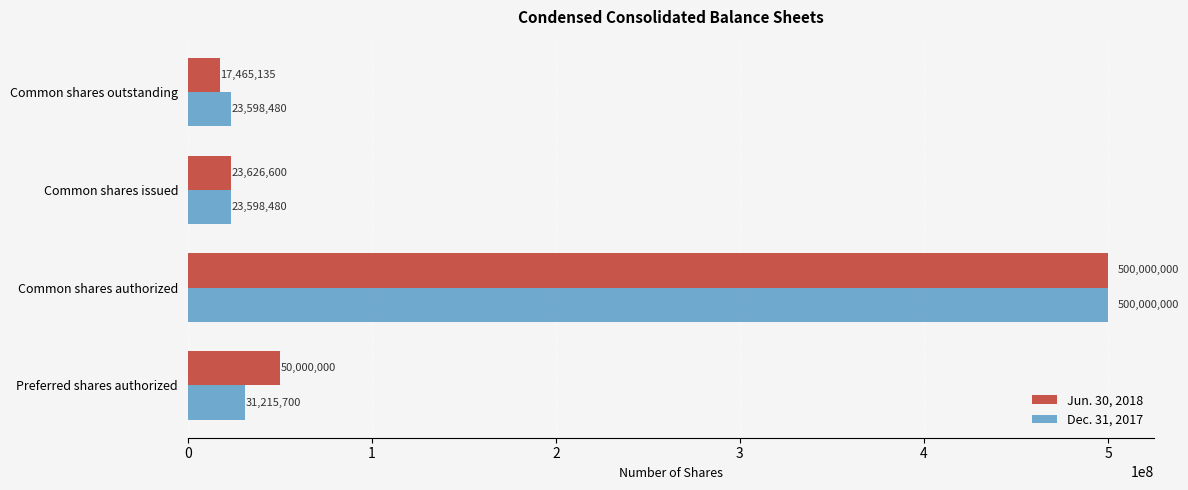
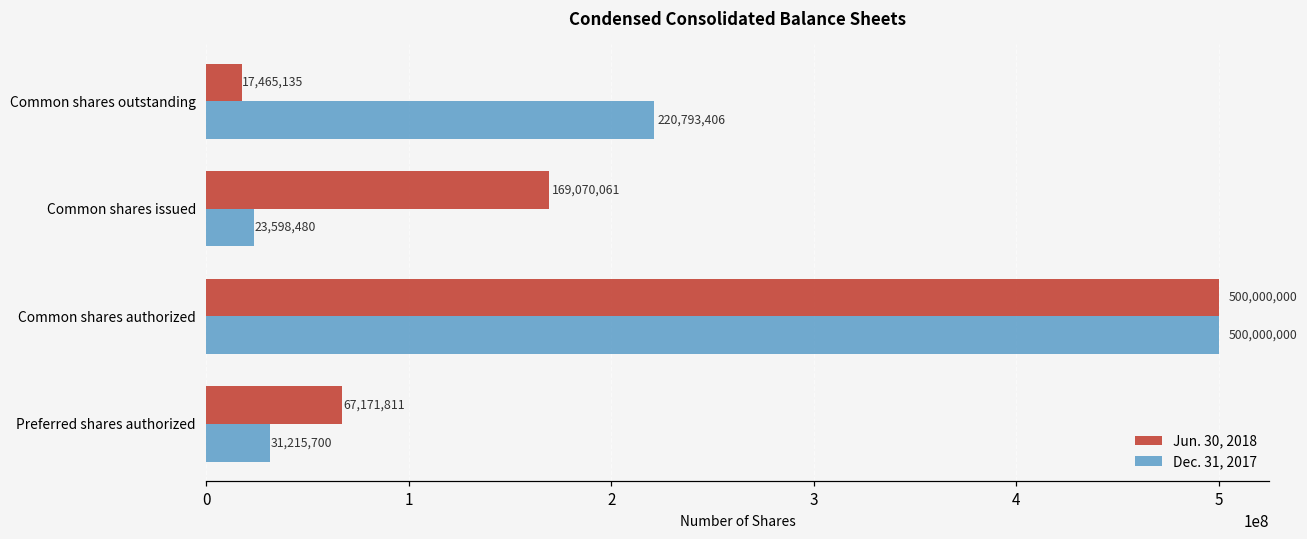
Dec. 31, 2017, Common shares outstanding: 23,598,480 -> 220,793,406
Jun. 30, 2018, Common shares issued: 23,626,600 -> 169,070,061
Jun. 30, 2018, Preferred shares authorized: 50,000,000 -> 67,171,811
